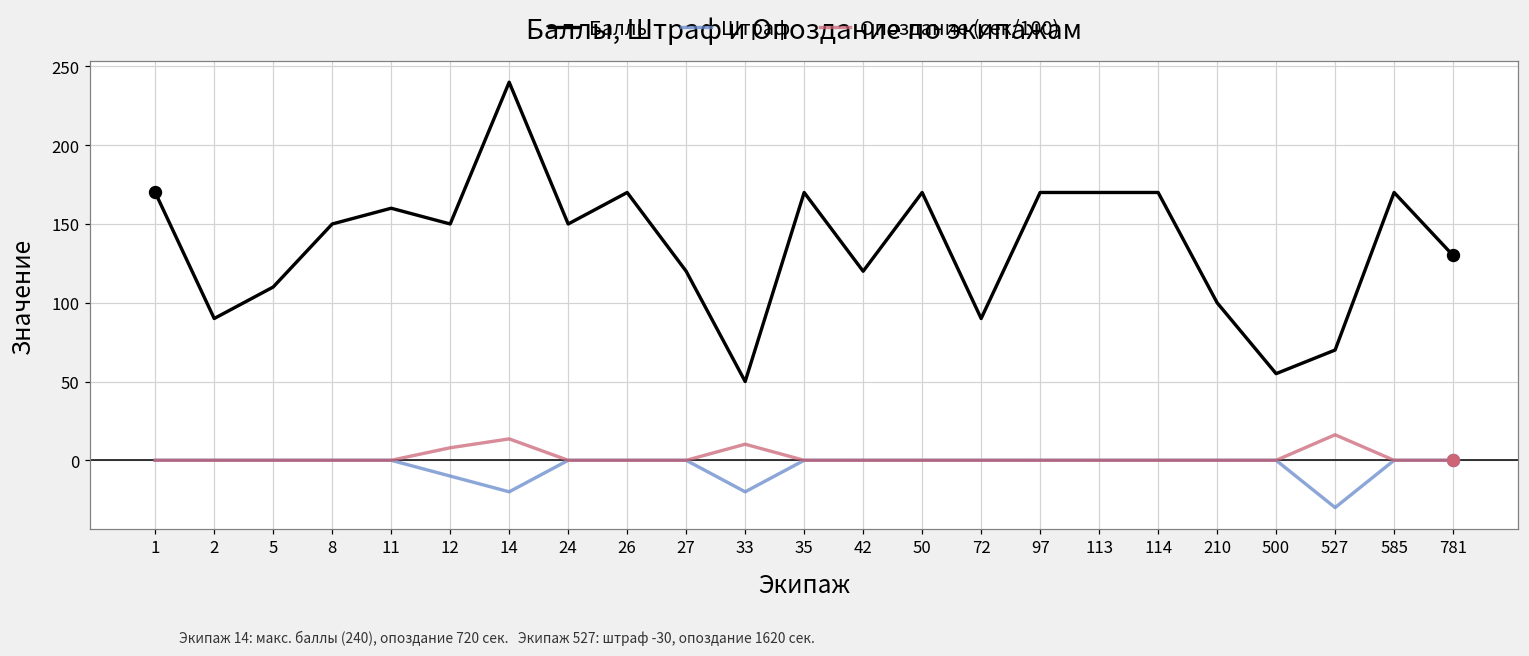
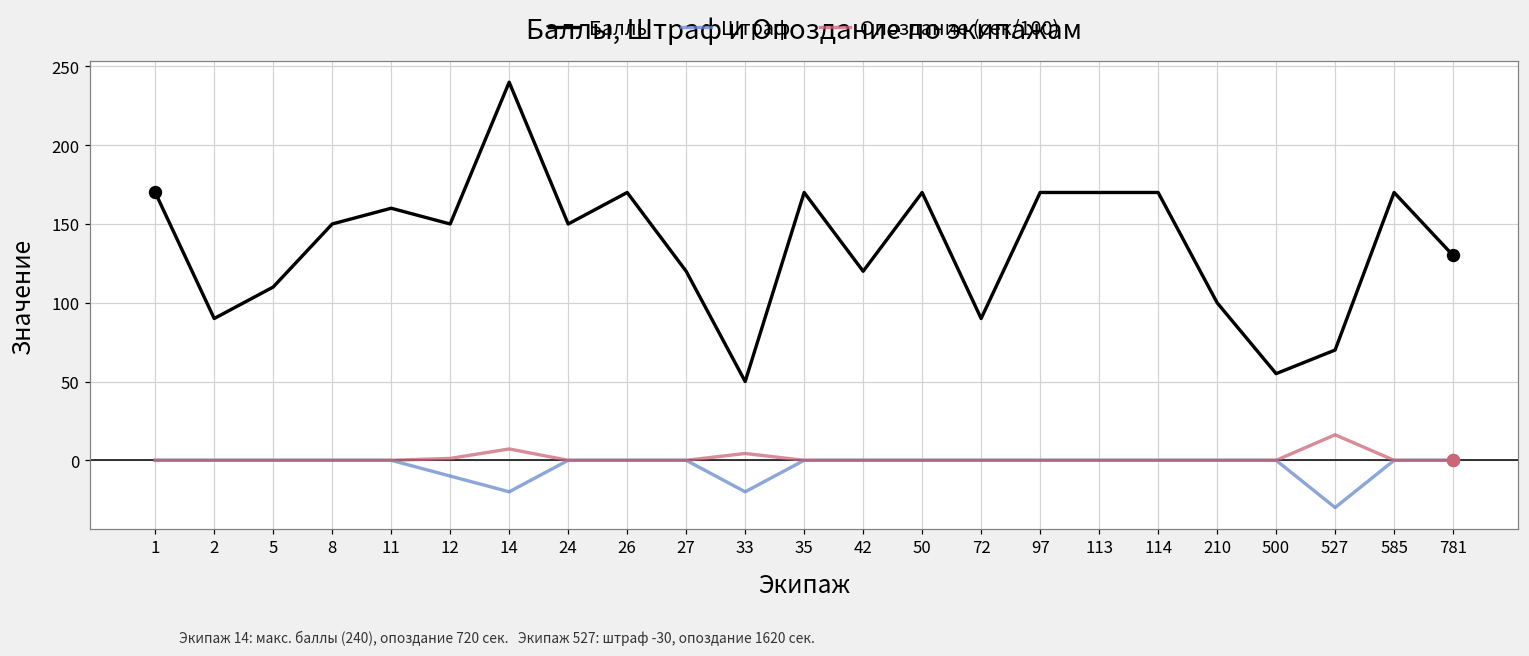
Опоздание (сек/100), 12: 8 -> 1
Опоздание (сек/100), 14: 14 -> 7
Опоздание (сек/100), 33: 10 -> 4
